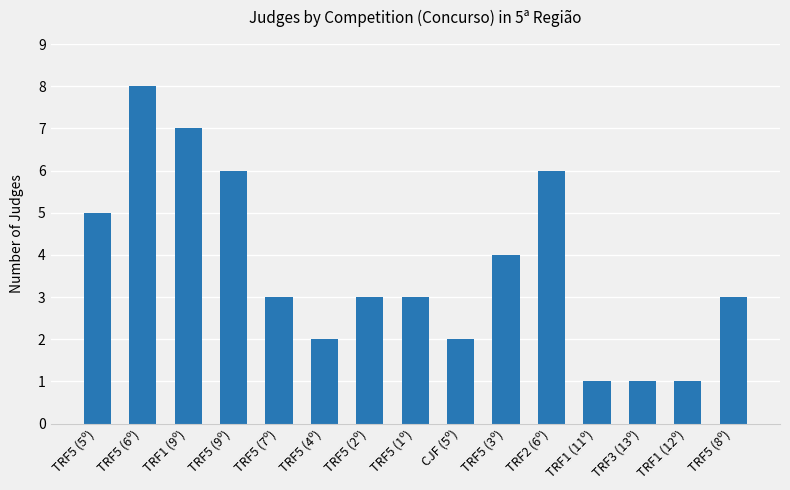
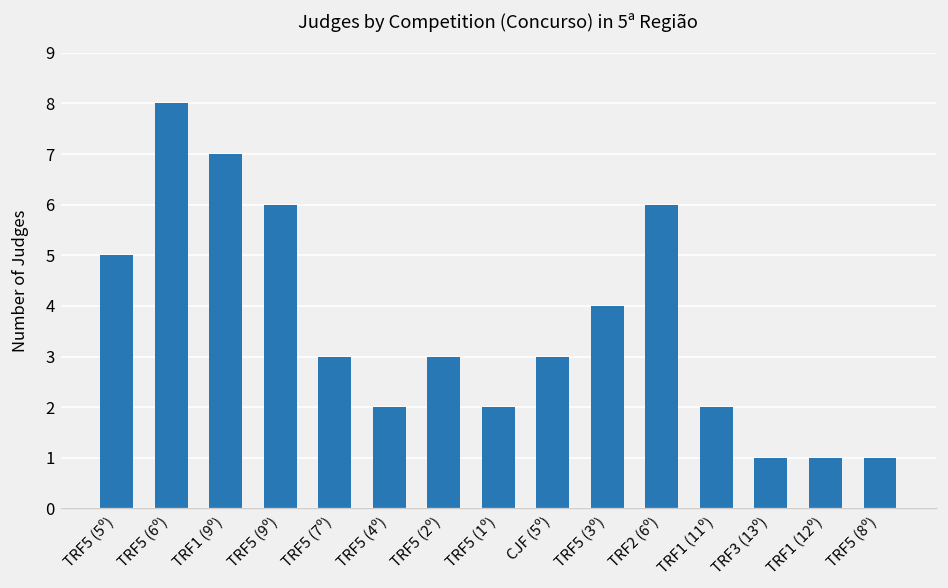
TRF5 (1º): 3 -> 2
CJF (5º): 2 -> 3
TRF1 (11º): 1 -> 2
TRF5 (8º): 3 -> 1
